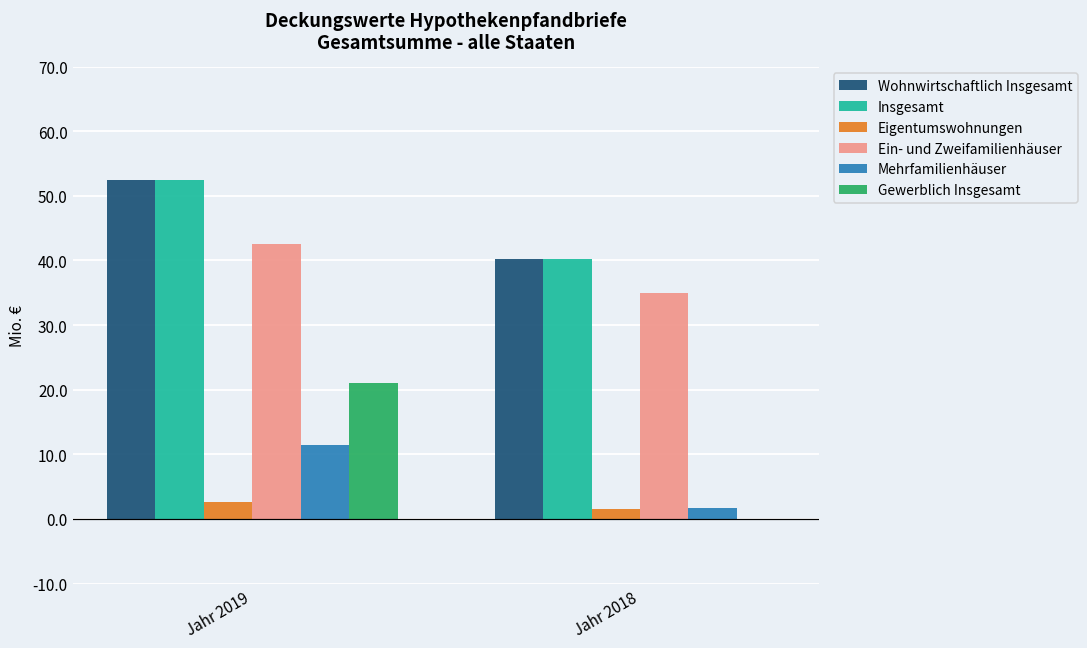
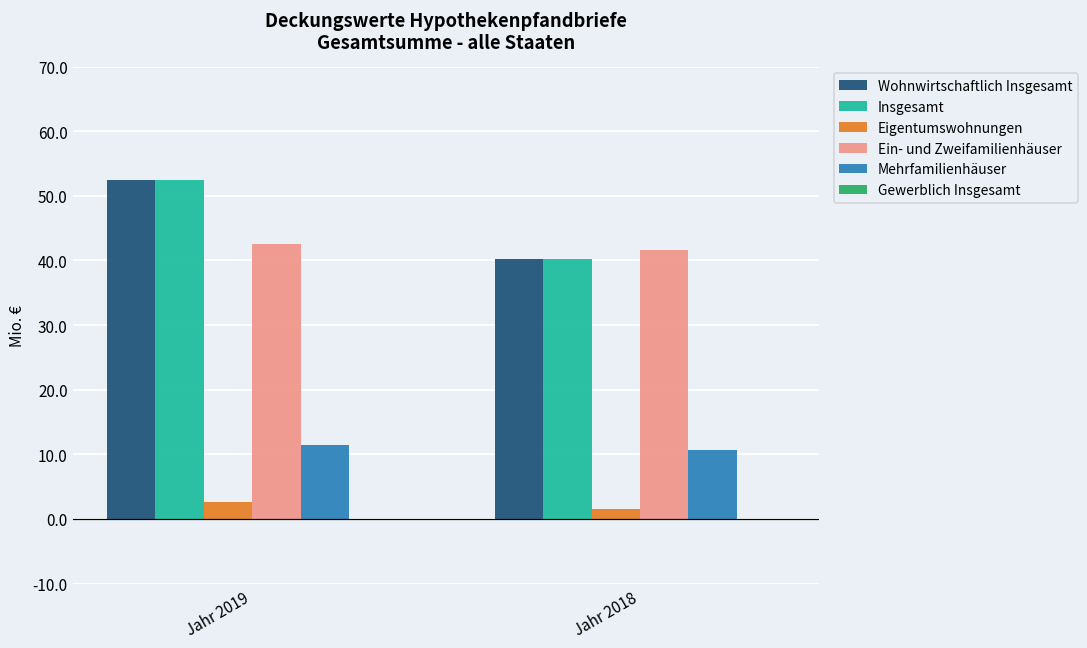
Gewerblich Insgesamt, Jahr 2019: 21 -> 0
Ein- und Zweifamilienhäuser, Jahr 2018: 35 -> 42
Mehrfamilienhäuser, Jahr 2018: 2 -> 11
